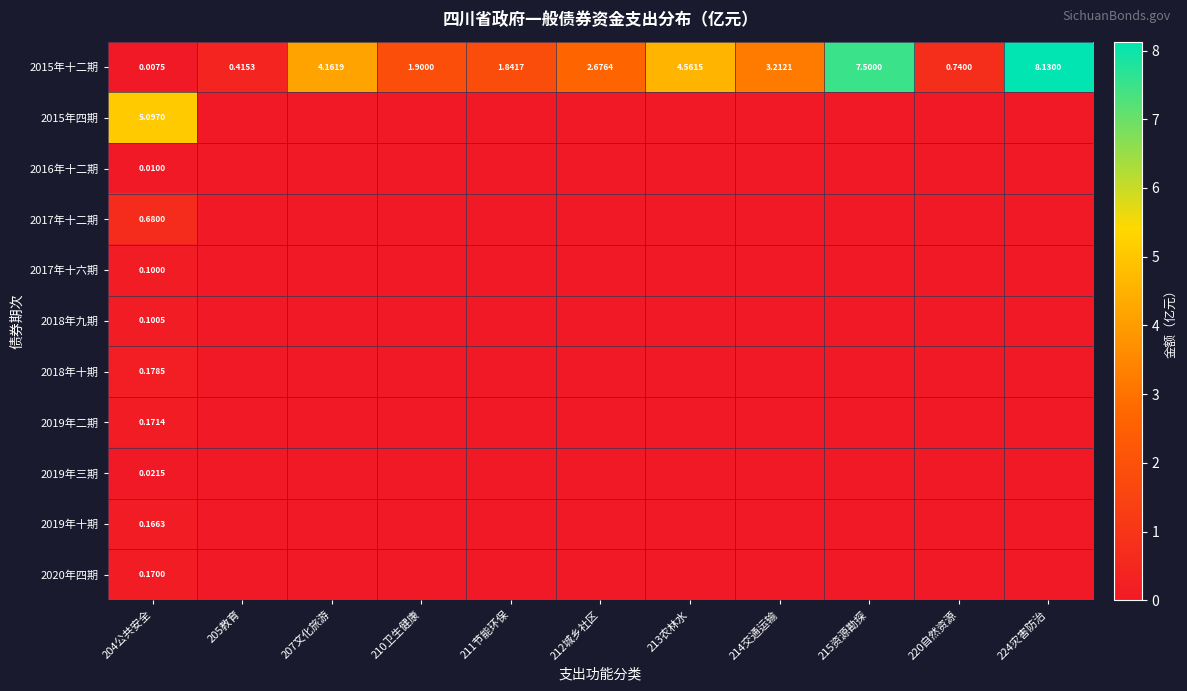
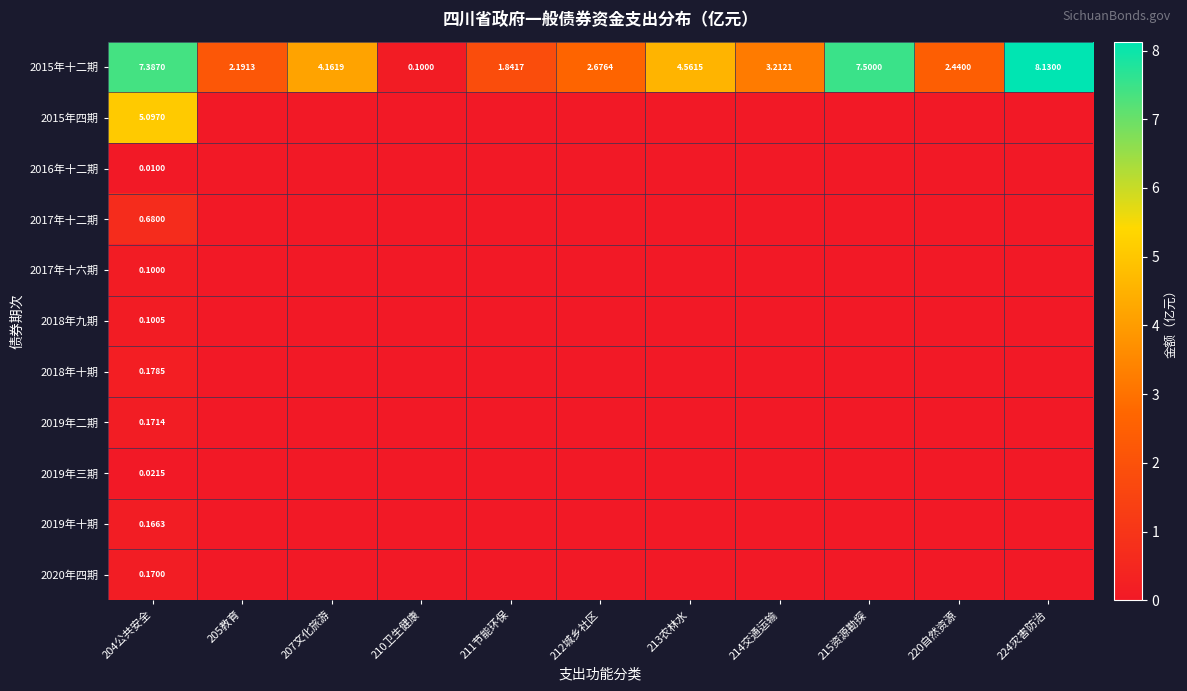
2015年十二期, 204公共安全: 0.0075 -> 7.3870
2015年十二期, 205教育: 0.4153 -> 2.1913
2015年十二期, 210卫生健康: 1.9000 -> 0.1000
2015年十二期, 220自然资源: 0.7400 -> 2.4400
